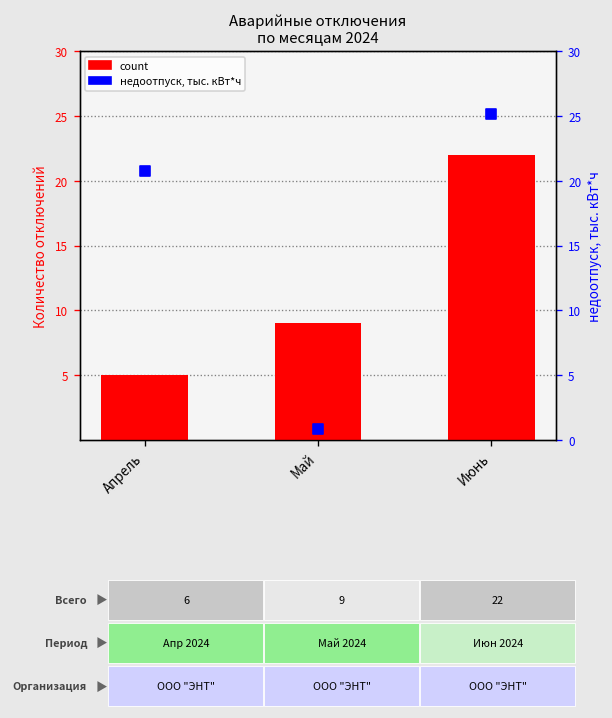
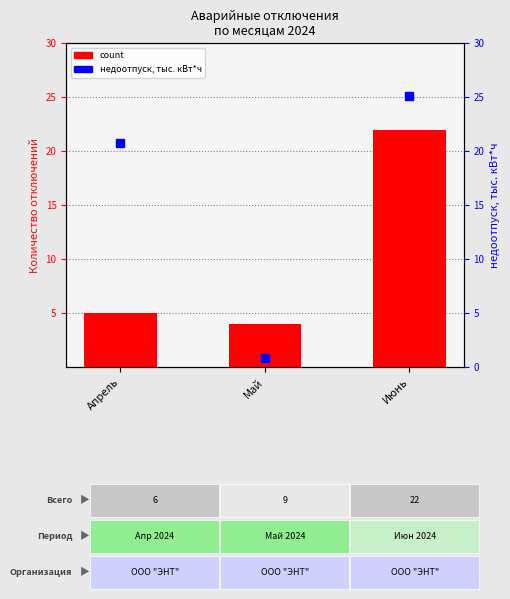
count, Май: 9 -> 4
